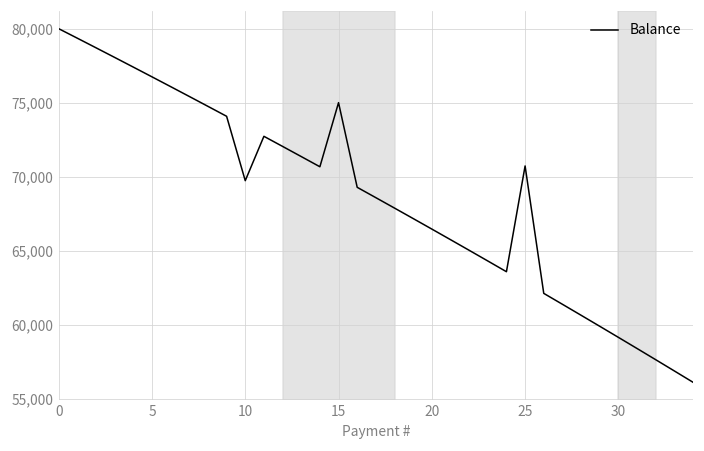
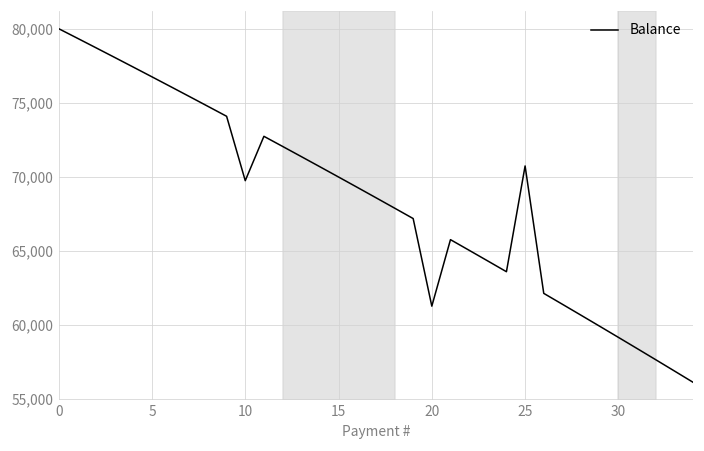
15: 75,000 -> 70,000
20: 66,500 -> 61,200
